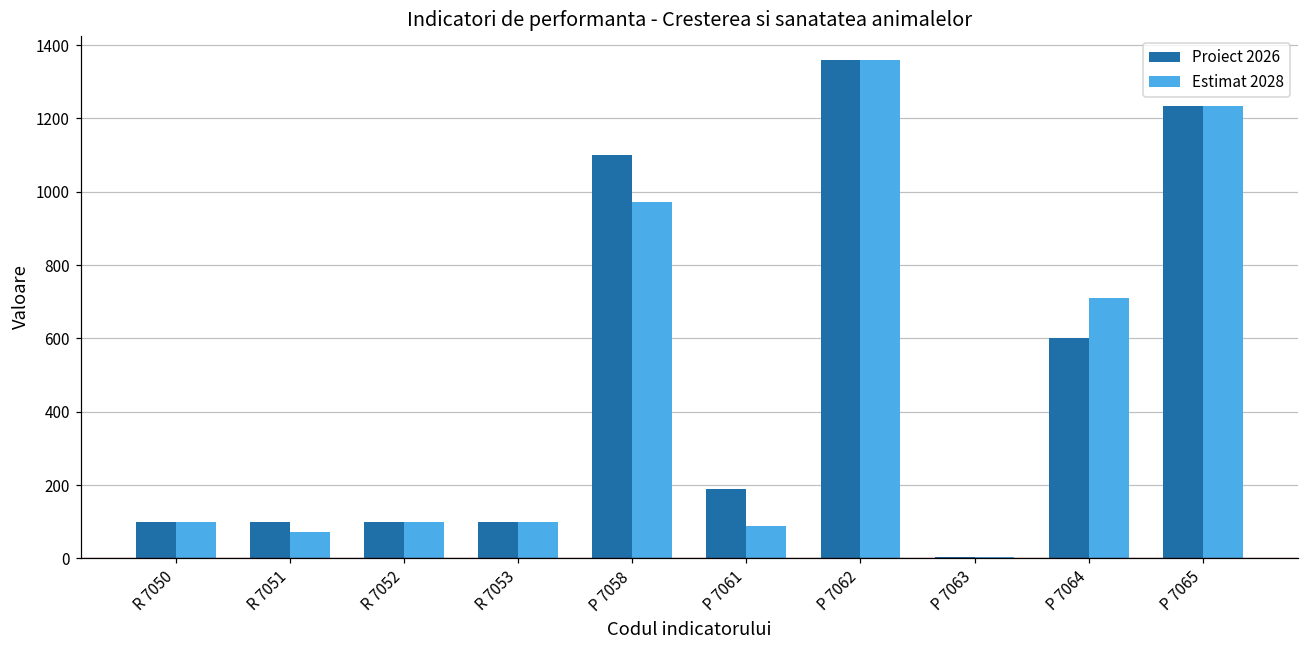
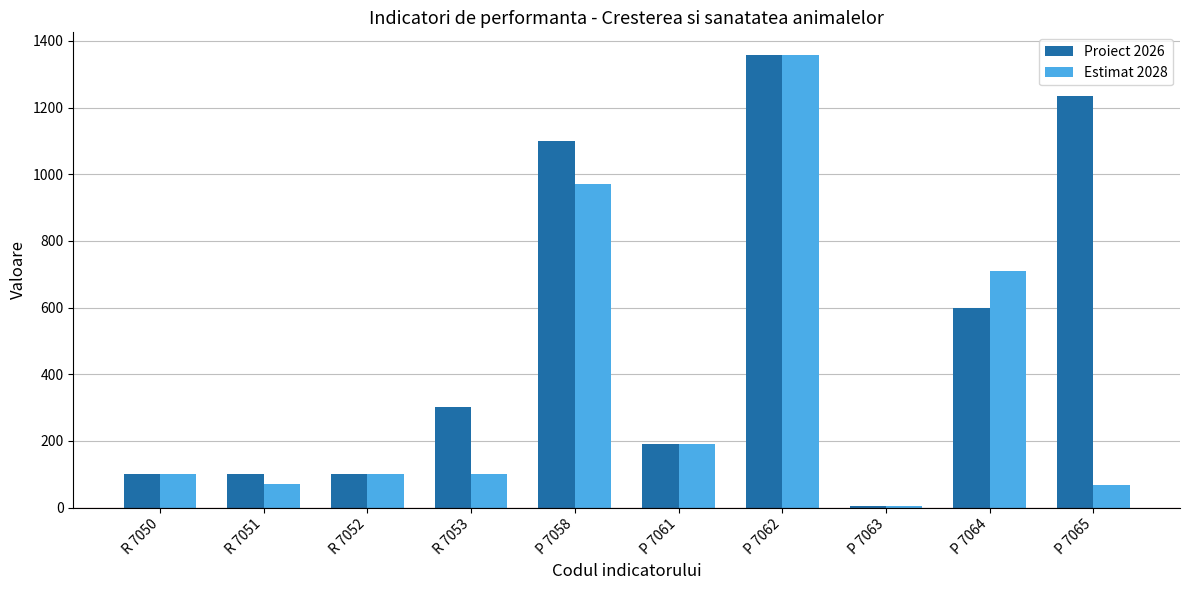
Proiect 2026, R 7053: 100 -> 300
Estimat 2028, P 7061: 90 -> 190
Estimat 2028, P 7065: 1230 -> 70
